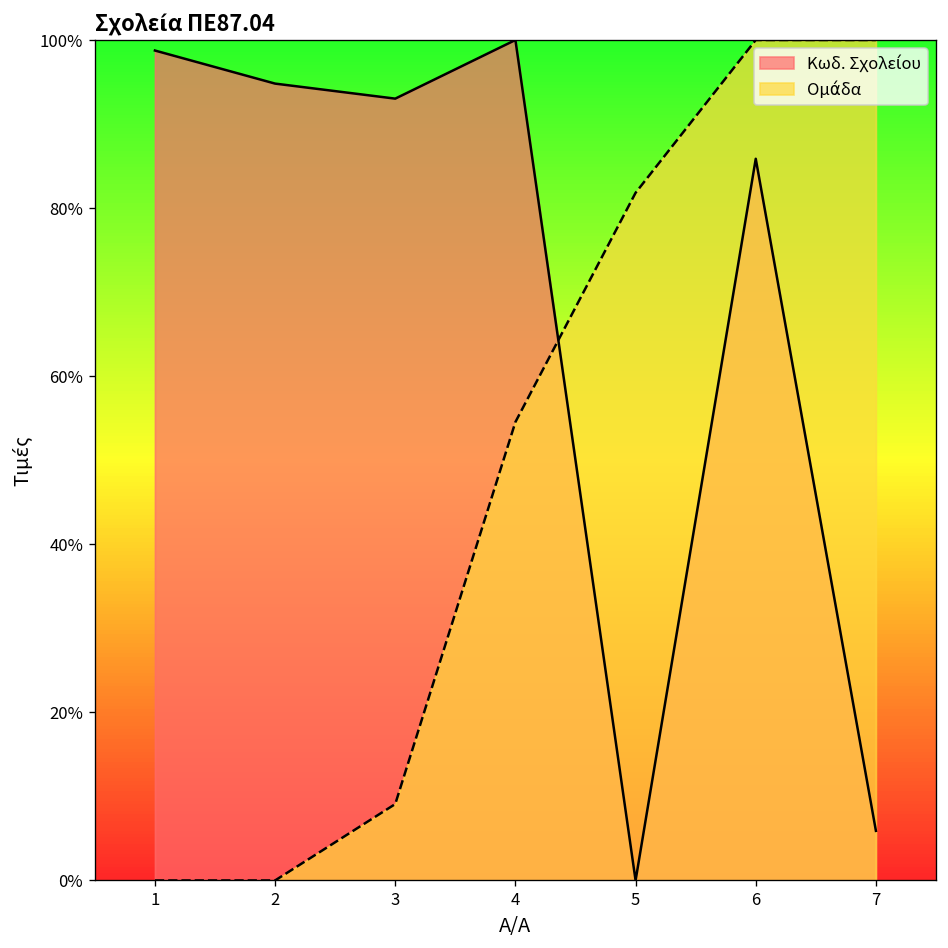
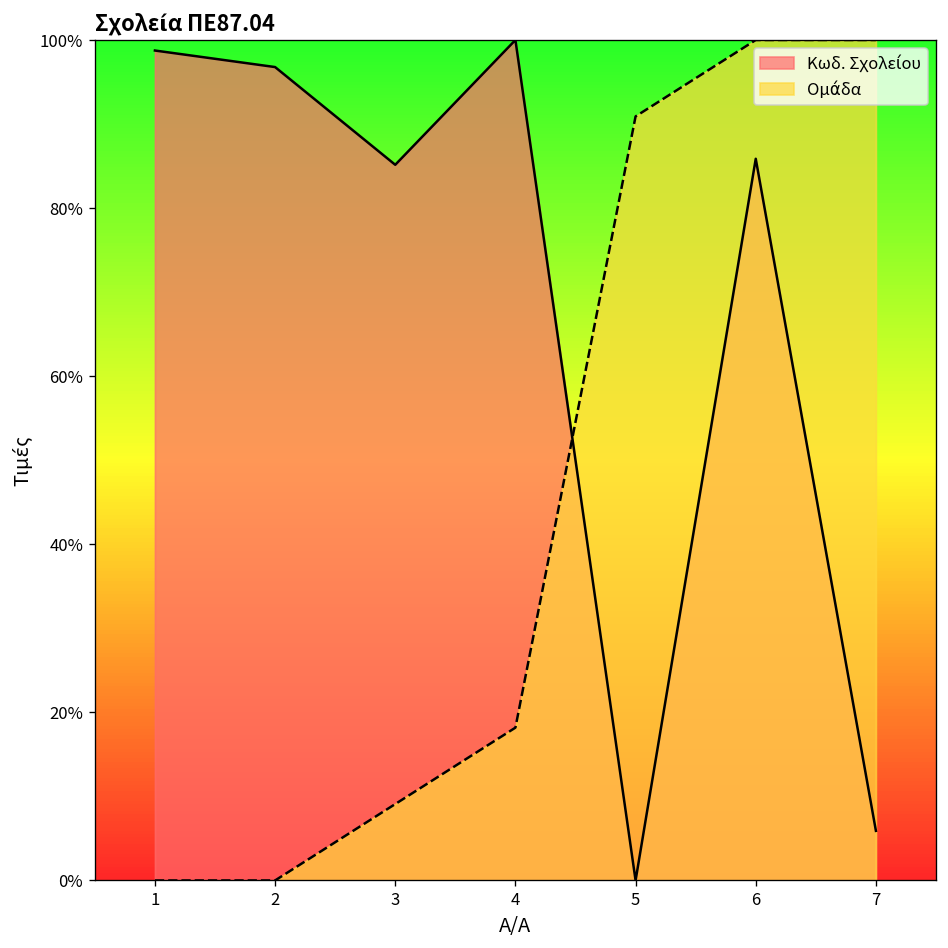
Κωδ. Σχολείου, 2: 95% -> 97%
Κωδ. Σχολείου, 3: 93% -> 85%
Ομάδα, 4: 55% -> 18%
Ομάδα, 5: 82% -> 91%
